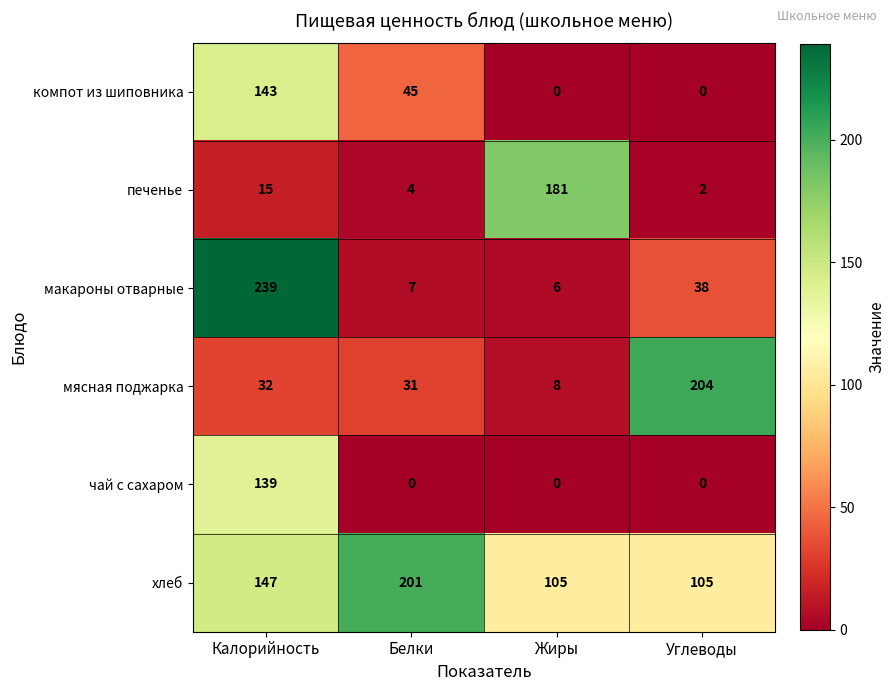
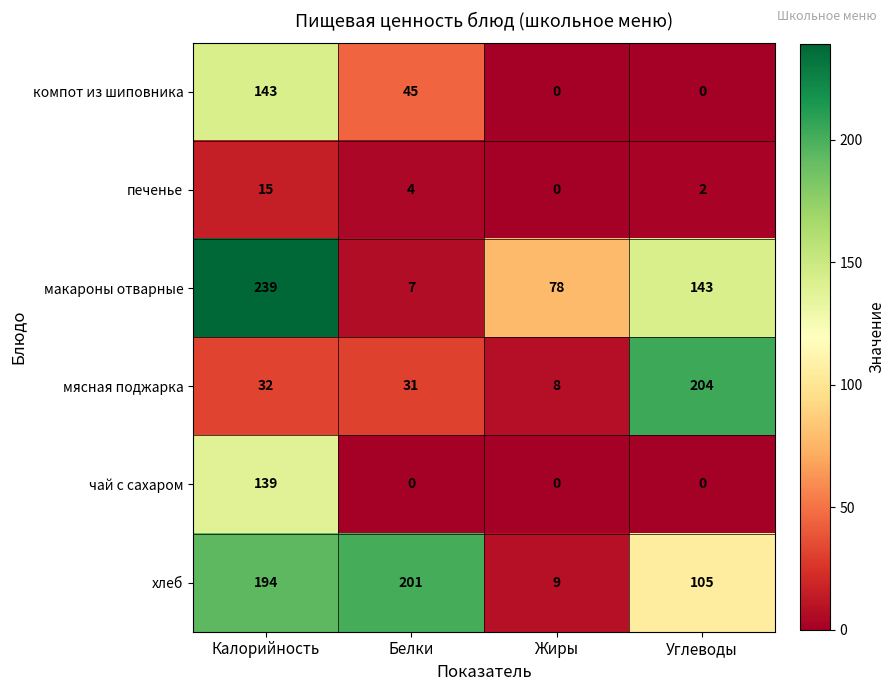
печенье, Жиры: 181 -> 0
макароны отварные, Жиры: 6 -> 78
макароны отварные, Углеводы: 38 -> 143
хлеб, Калорийность: 147 -> 194
хлеб, Жиры: 105 -> 9
